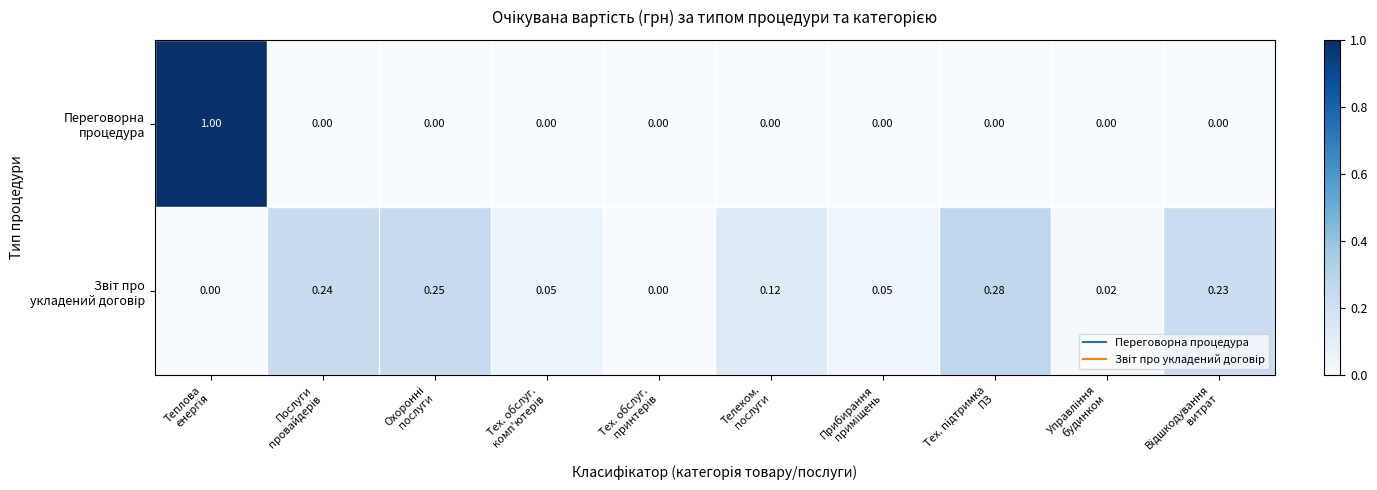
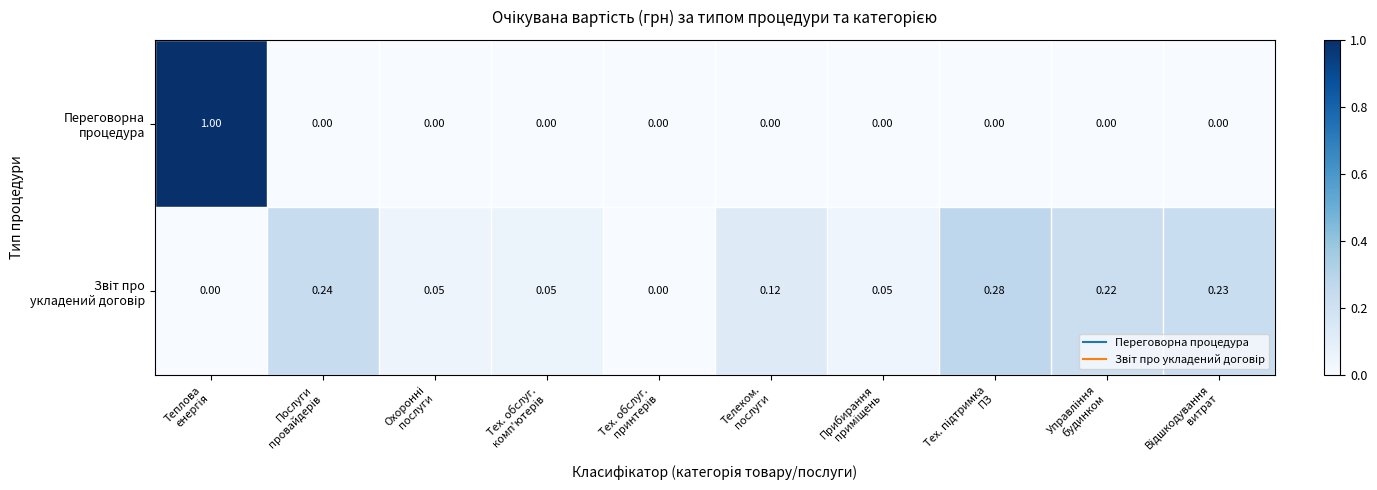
Звіт про укладений договір, Охоронні послуги: 0.25 -> 0.05
Звіт про укладений договір, Управління будинком: 0.02 -> 0.22
